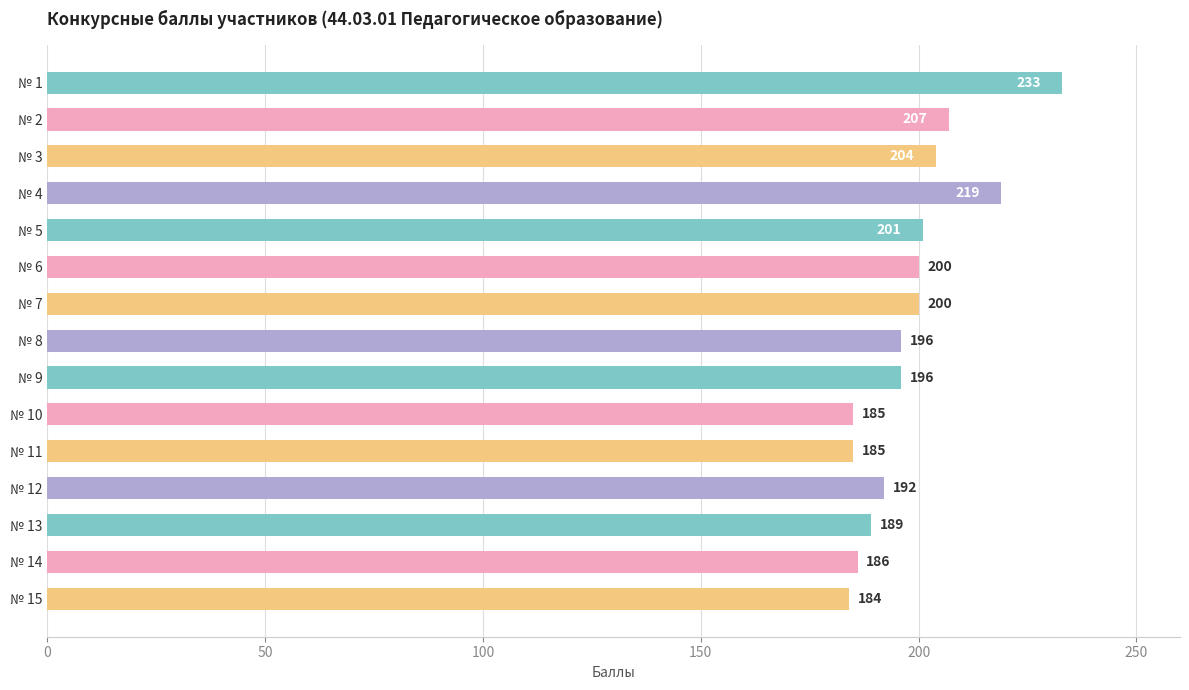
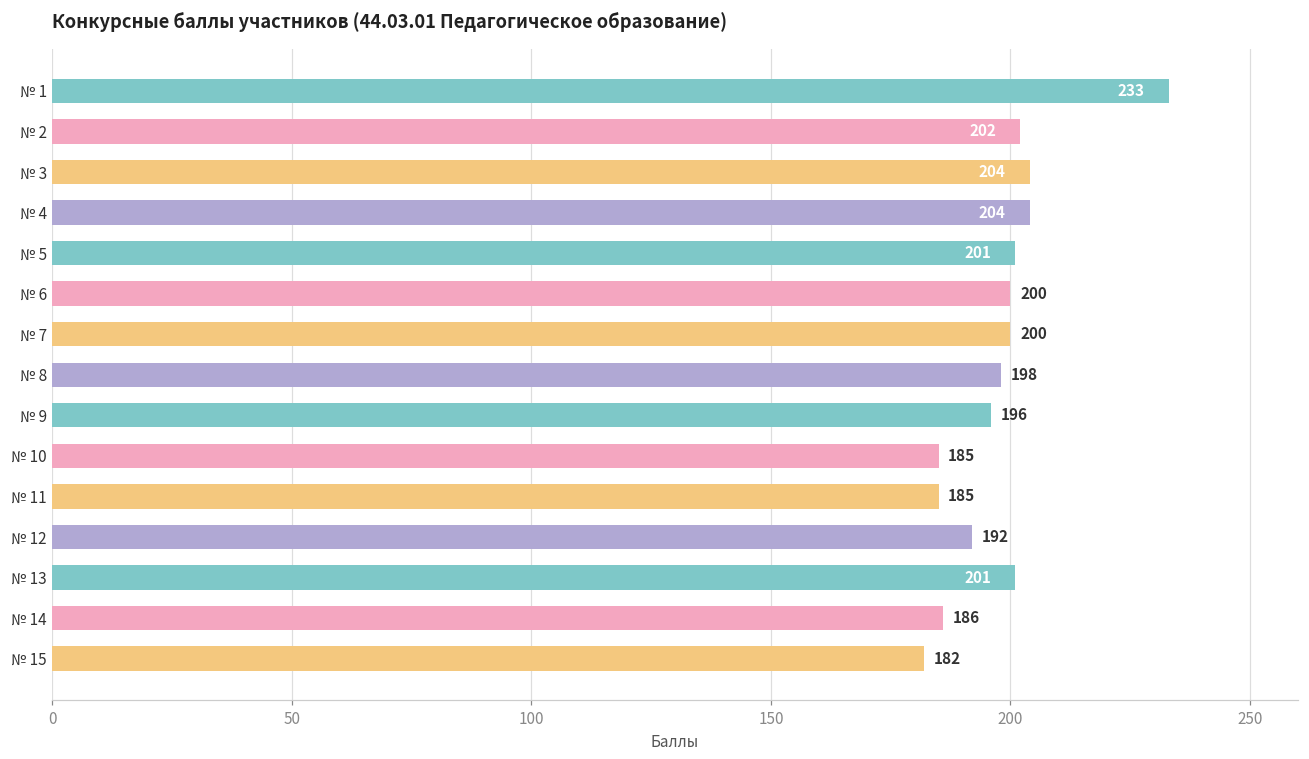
№ 2: 207 -> 202
№ 4: 219 -> 204
№ 8: 196 -> 198
№ 13: 189 -> 201
№ 15: 184 -> 182
